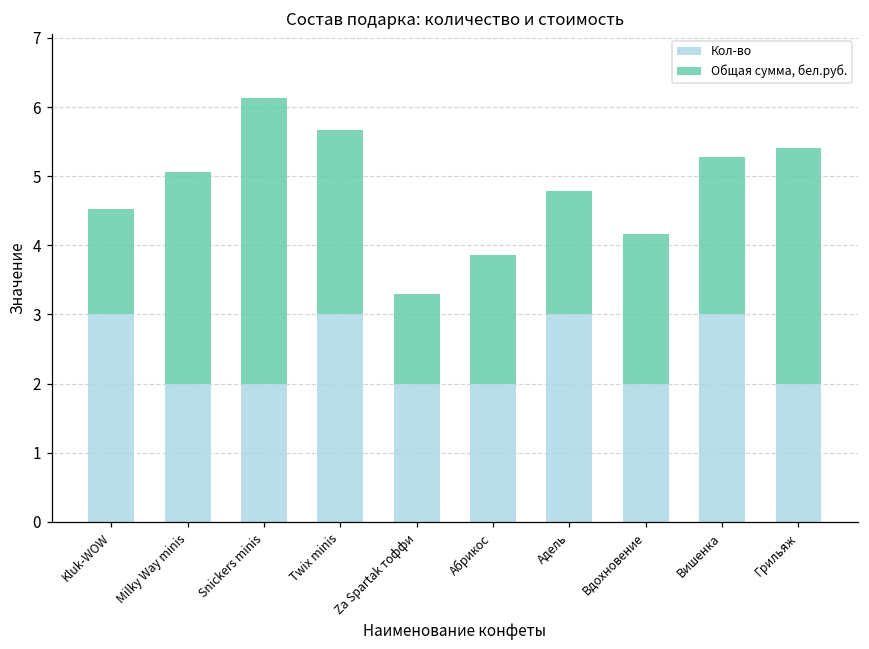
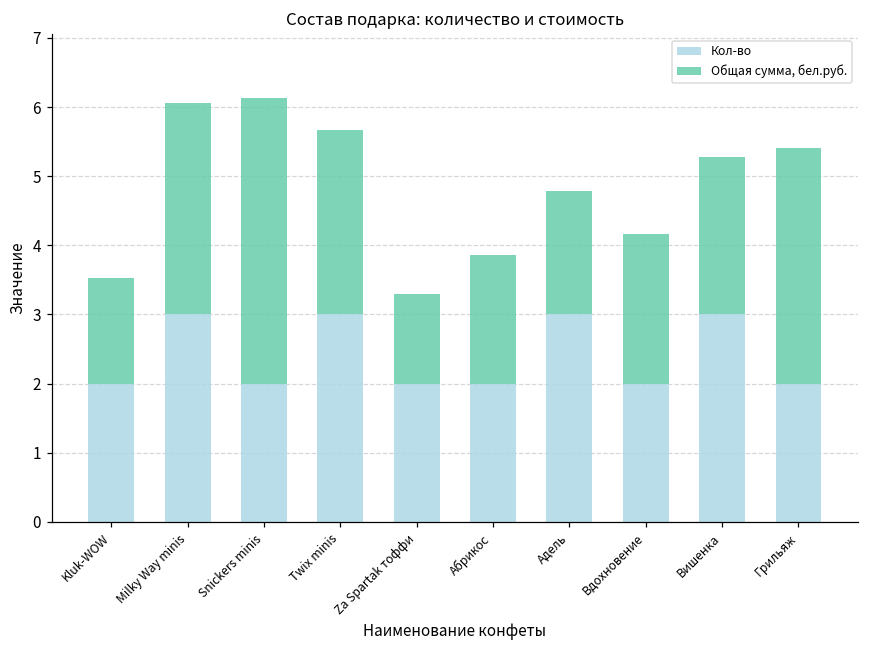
Кол-во, Kluk-WOW: 3 -> 2
Кол-во, Milky Way minis: 2 -> 3
